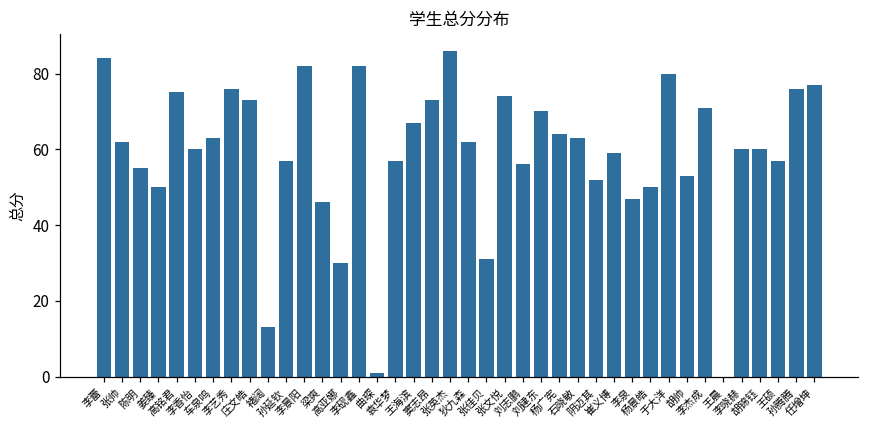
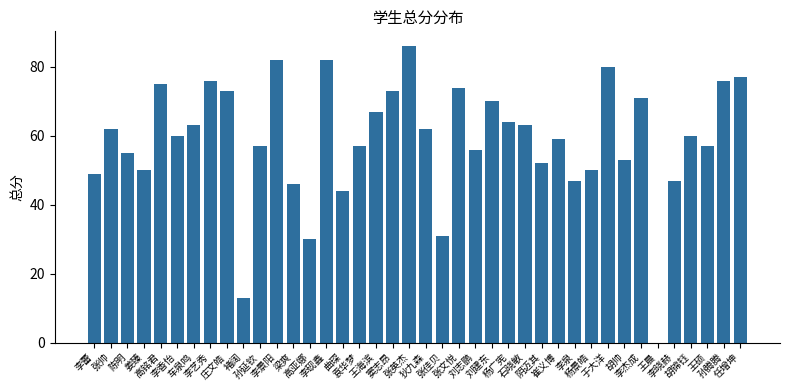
李蕾: 84 -> 49
曲琛: 1 -> 44
李晓赫: 60 -> 47
